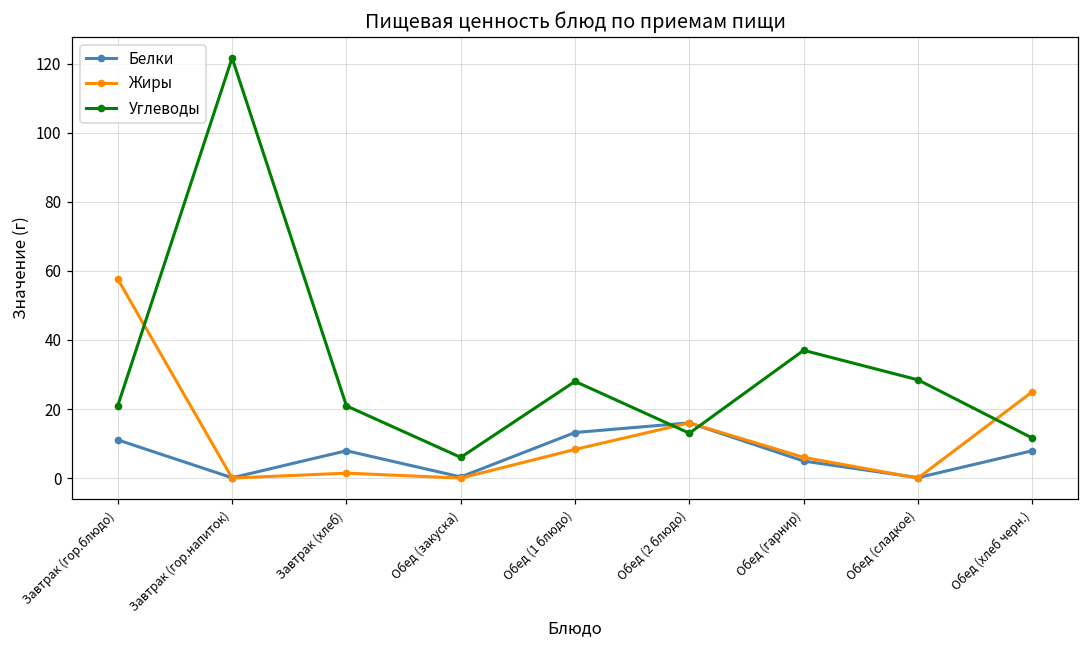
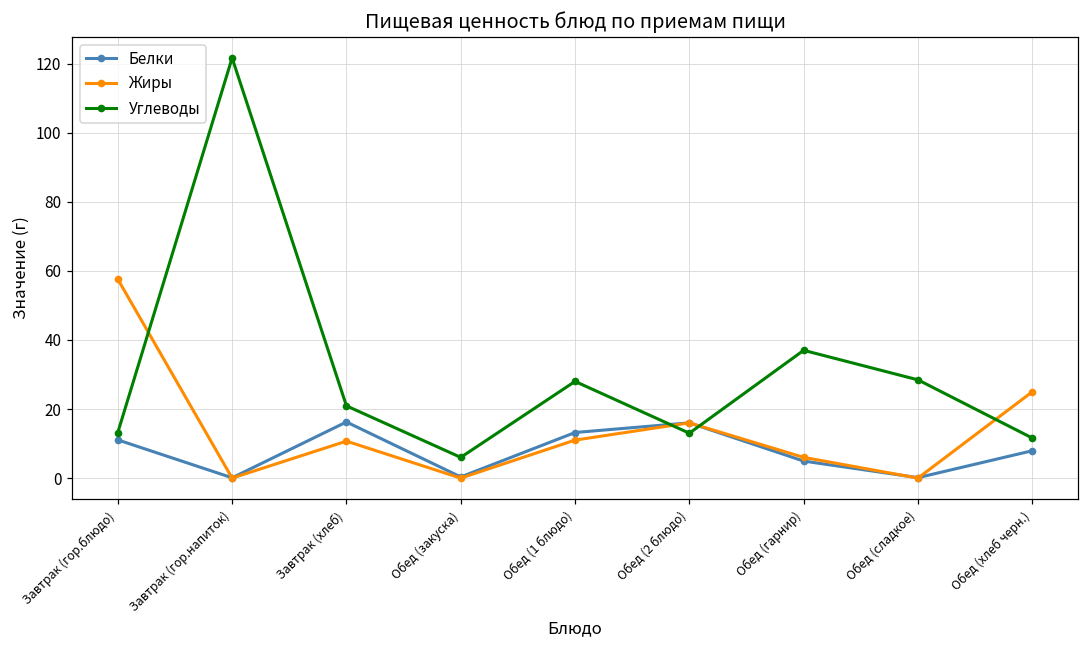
Углеводы, Завтрак (гор.блюдо): 21 -> 13
Белки, Завтрак (хлеб): 8 -> 16
Жиры, Завтрак (хлеб): 1 -> 11
Жиры, Обед (1 блюдо): 8 -> 11
